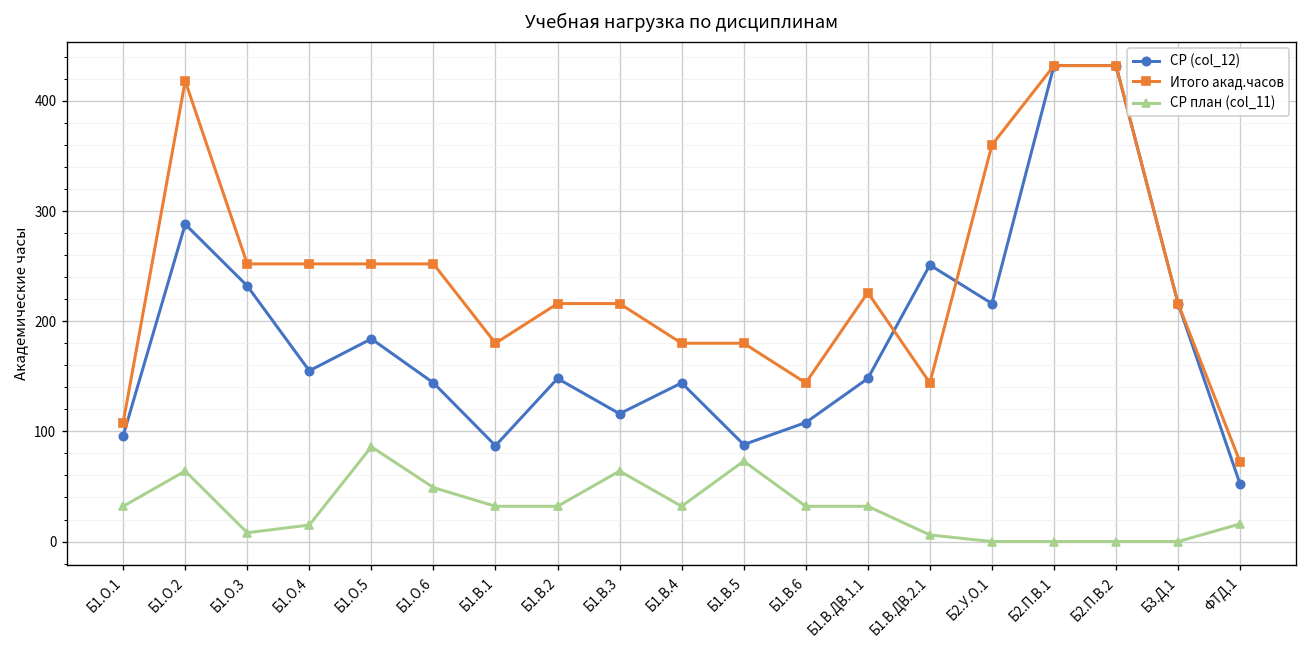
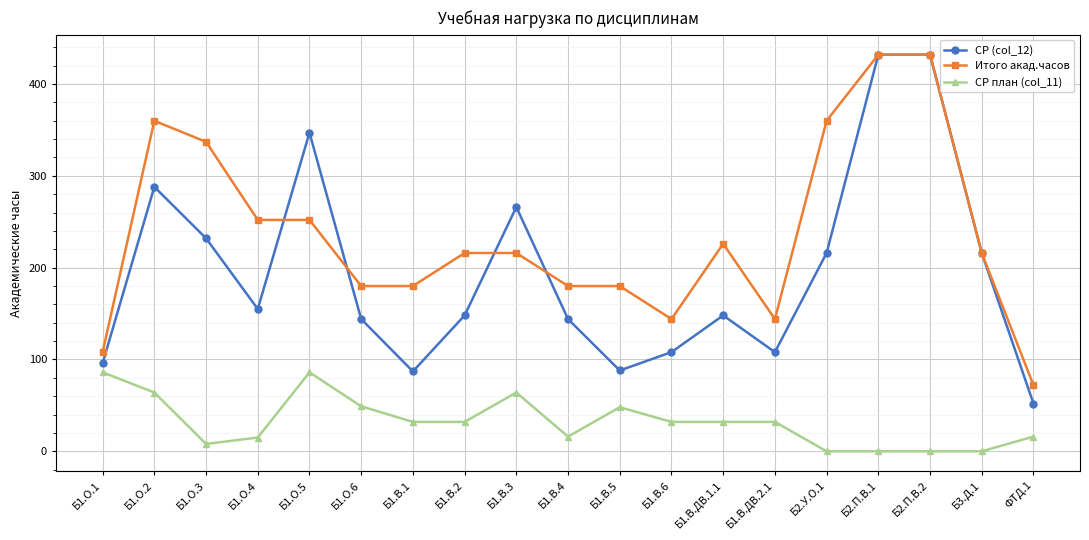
СР план (col_11), Б1.О.1: 30 -> 90
Итого акад.часов, Б1.О.2: 420 -> 360
Итого акад.часов, Б1.О.3: 250 -> 340
СР (col_12), Б1.О.5: 180 -> 350
Итого акад.часов, Б1.О.6: 250 -> 180
СР (col_12), Б1.В.3: 120 -> 270
СР план (col_11), Б1.В.4: 30 -> 20
СР план (col_11), Б1.В.5: 70 -> 50
СР (col_12), Б1.В.ДВ.2.1: 250 -> 110
СР план (col_11), Б1.В.ДВ.2.1: 10 -> 30
